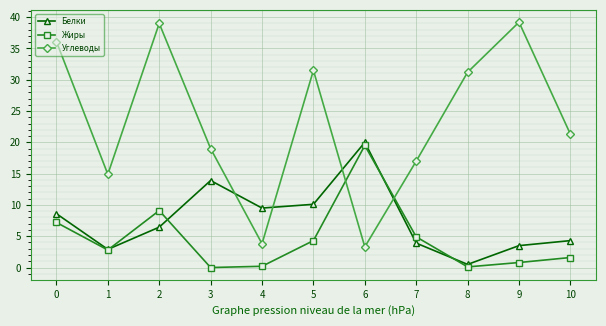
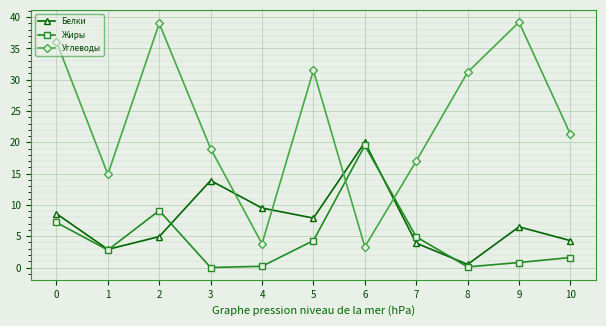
Белки, 2: 6 -> 5
Белки, 5: 10 -> 8
Белки, 9: 4 -> 7
